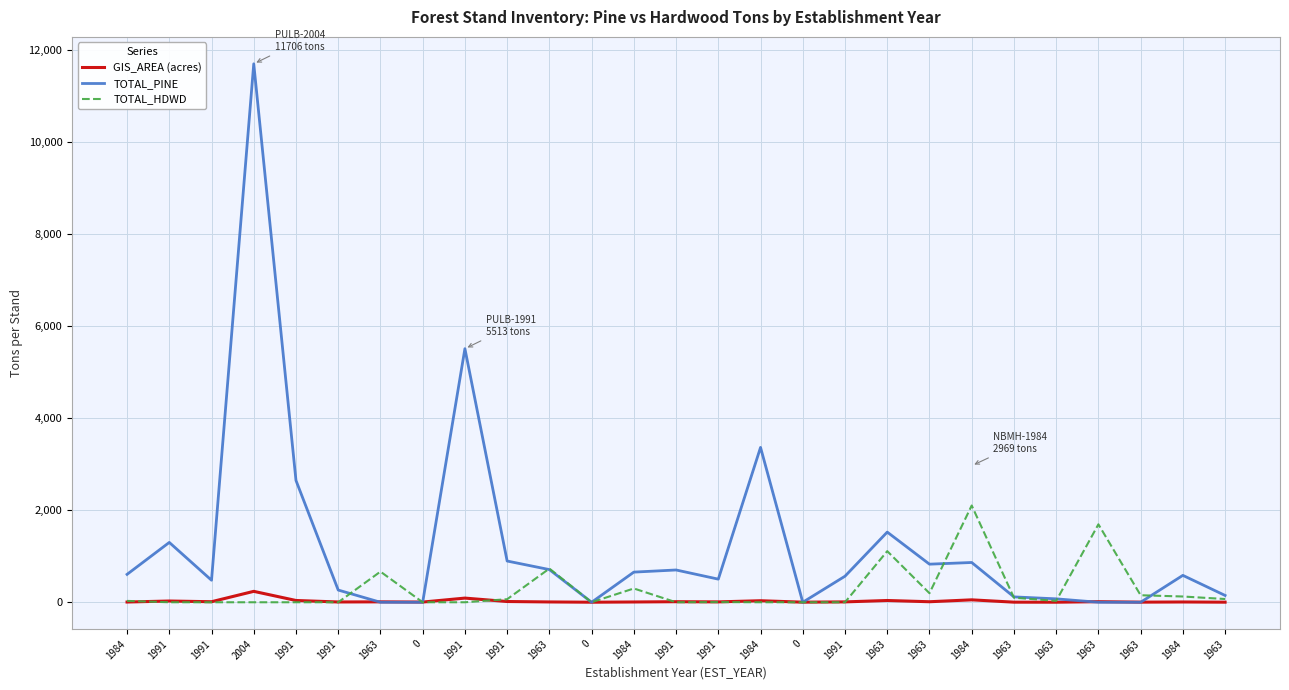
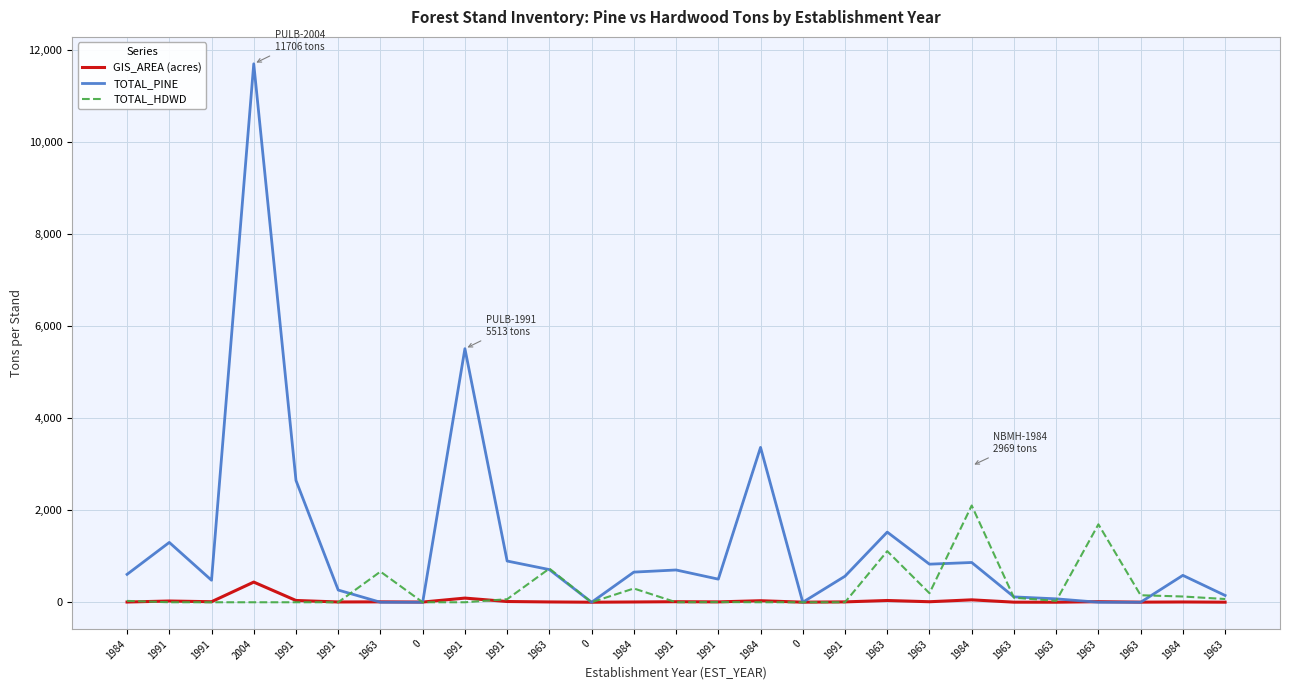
GIS_AREA (acres), 2004: 200 -> 400
